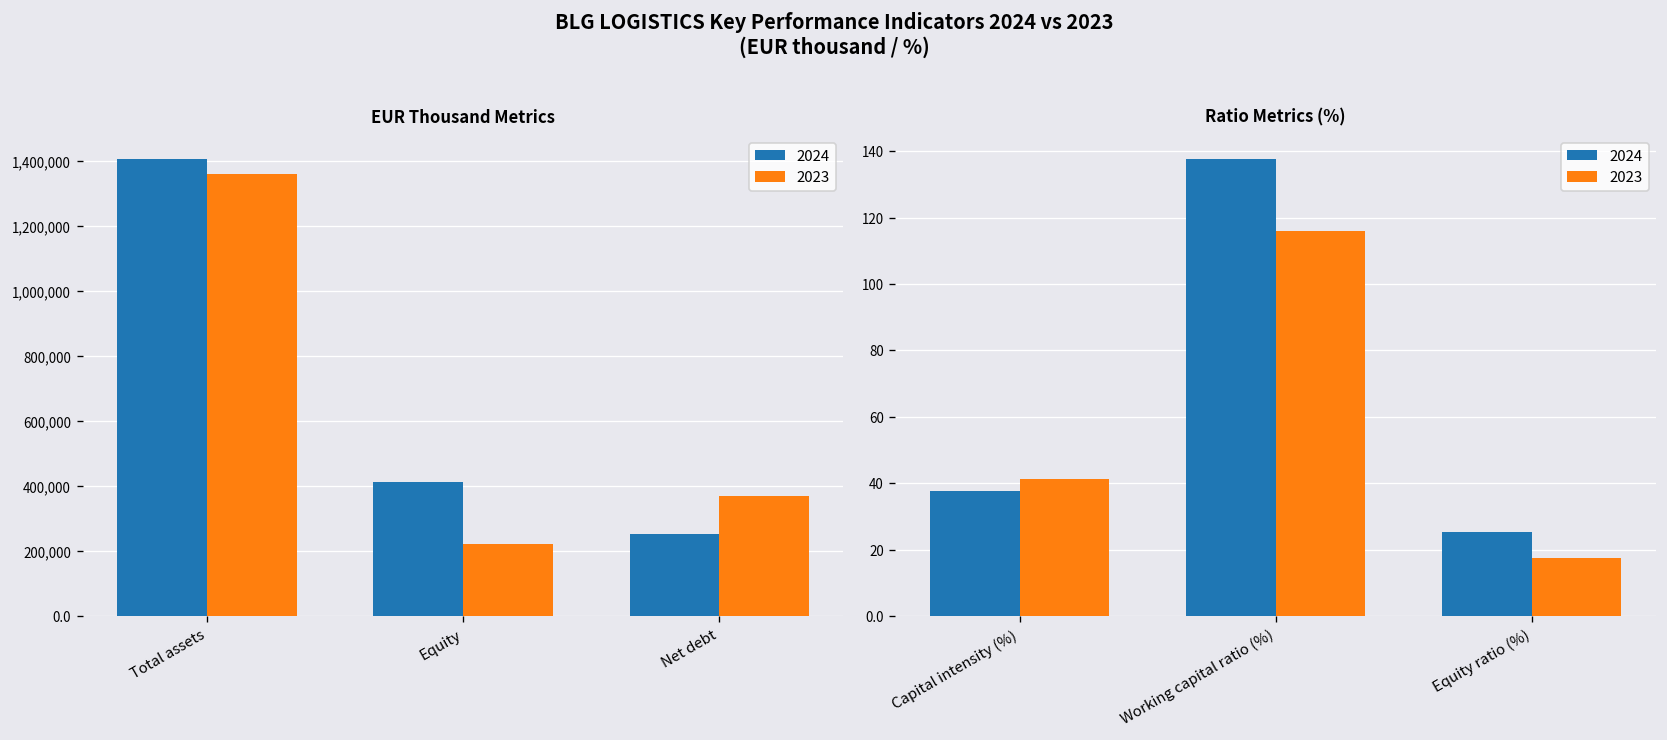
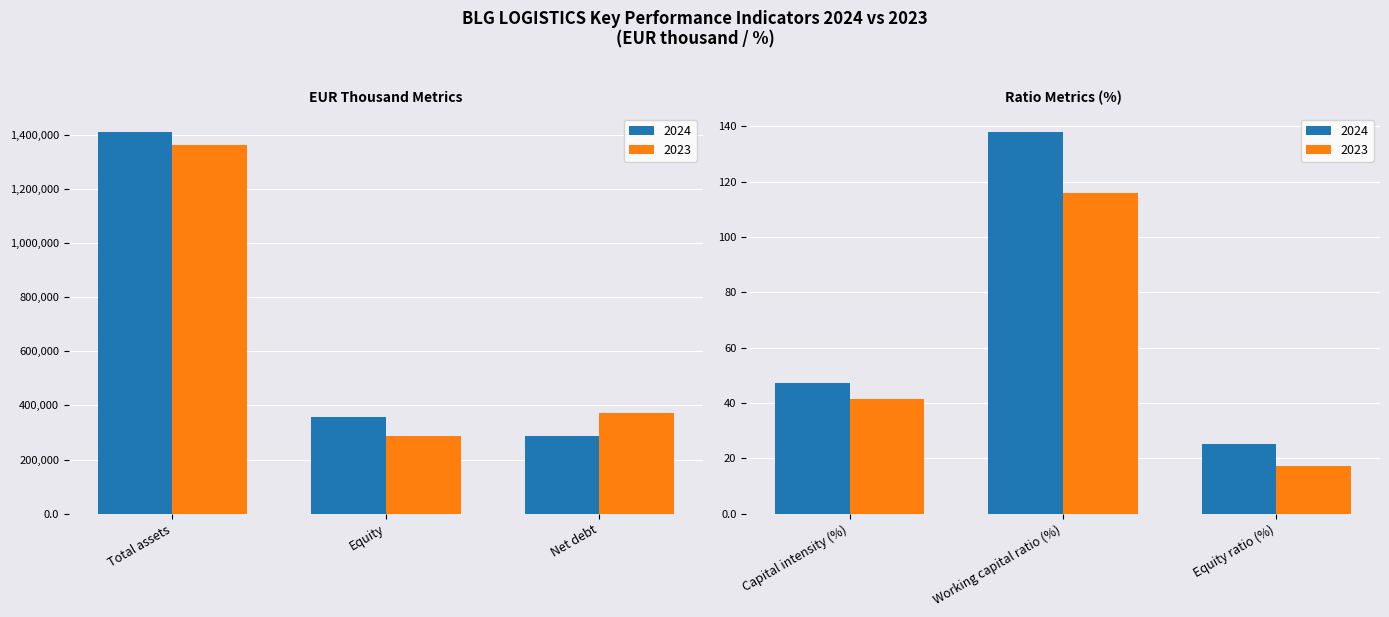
EUR Thousand Metrics, 2024, Equity: 410,000 -> 360,000
EUR Thousand Metrics, 2023, Equity: 220,000 -> 290,000
EUR Thousand Metrics, 2024, Net debt: 250,000 -> 290,000
Ratio Metrics (%), 2024, Capital intensity (%): 38 -> 47
